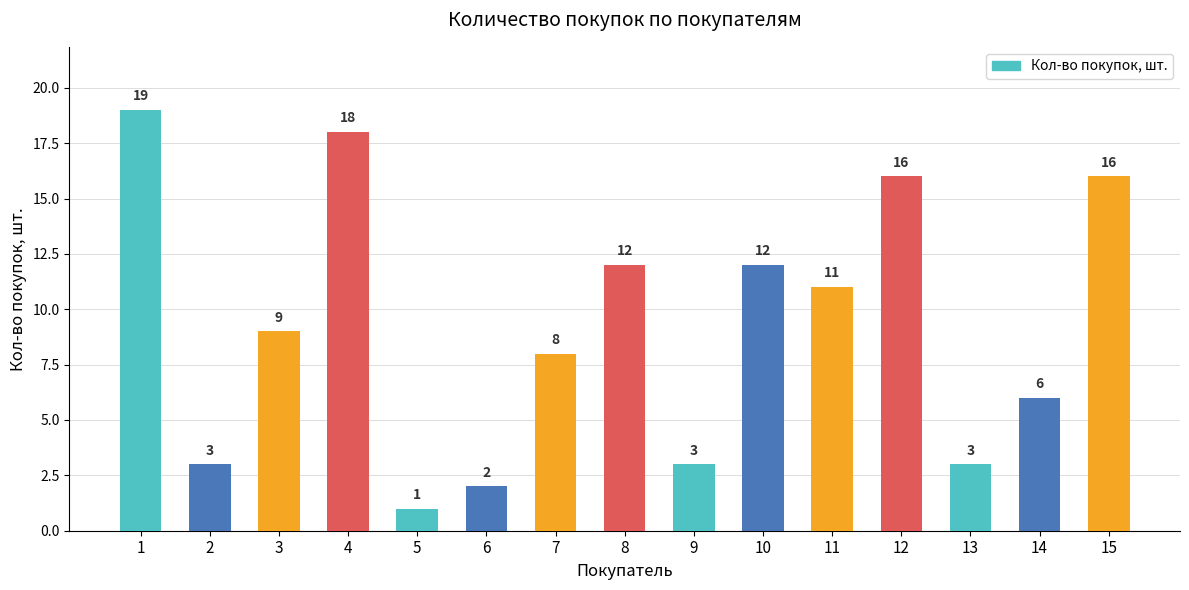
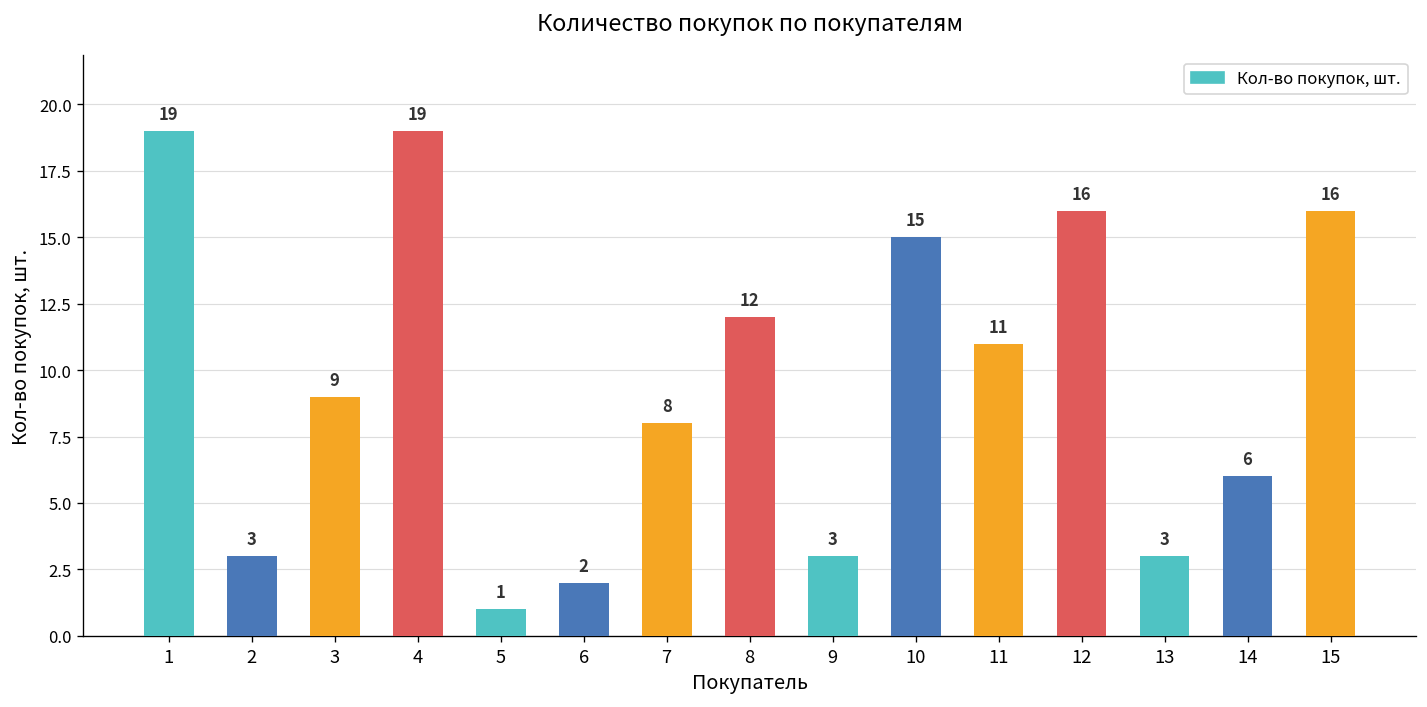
4: 18 -> 19
10: 12 -> 15
